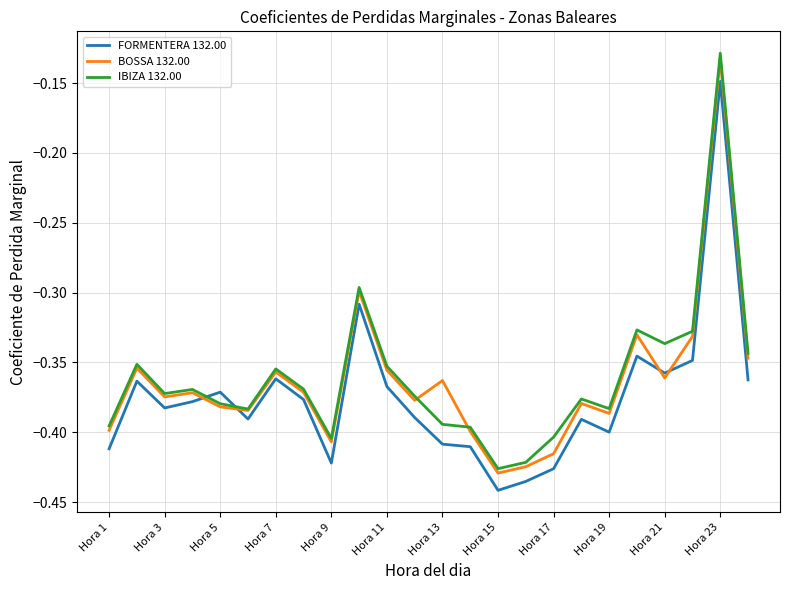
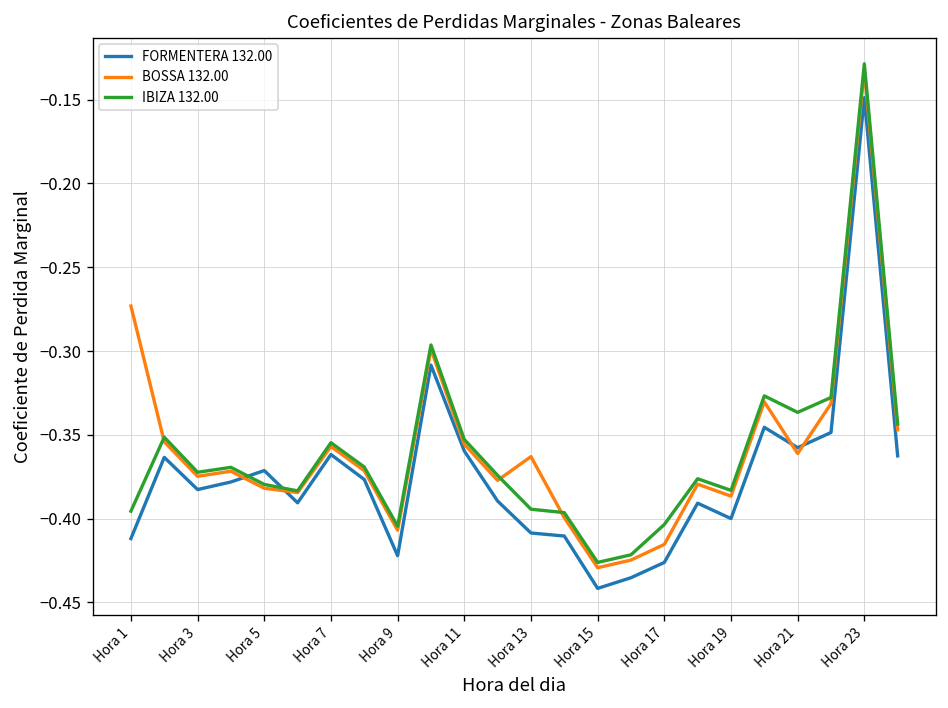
BOSSA 132.00, Hora 1: -0.399 -> -0.273
FORMENTERA 132.00, Hora 11: -0.367 -> -0.360
